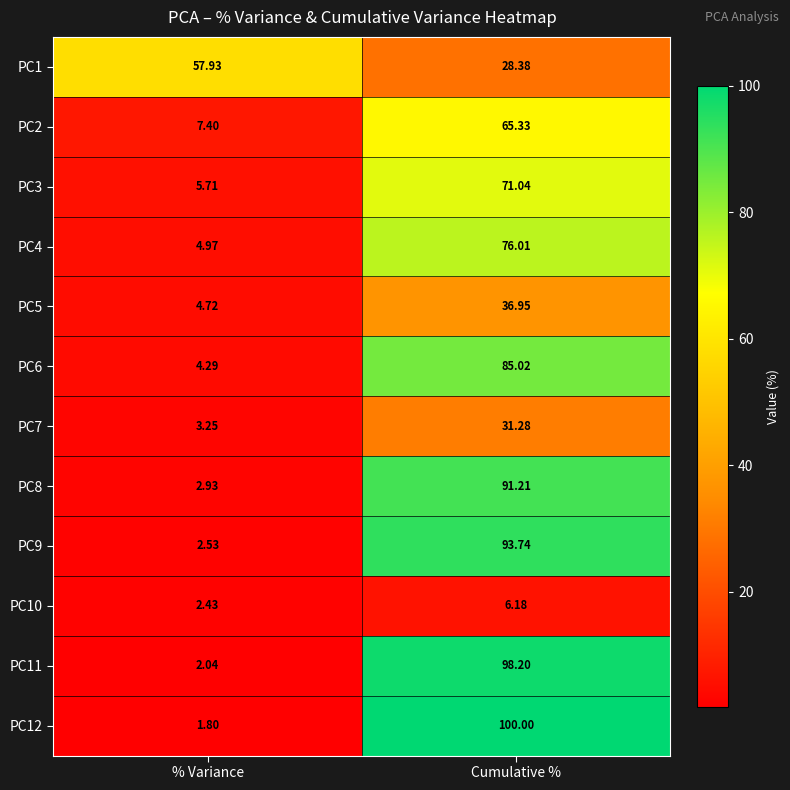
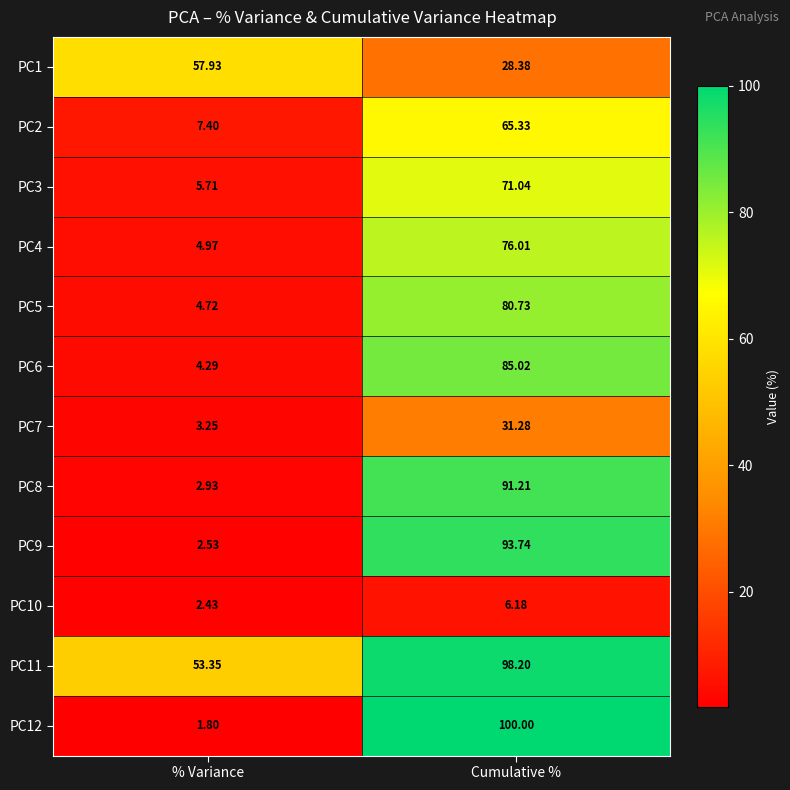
PC5, Cumulative %: 36.95 -> 80.73
PC11, % Variance: 2.04 -> 53.35
